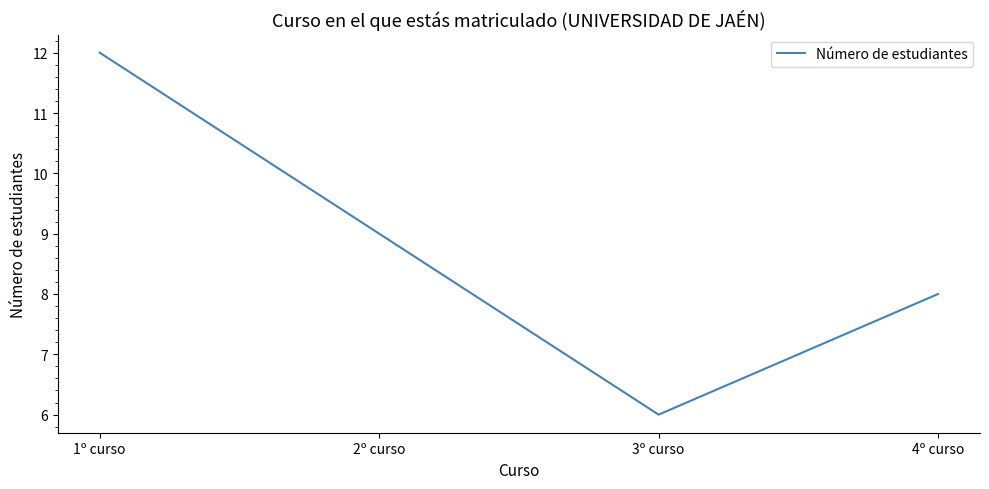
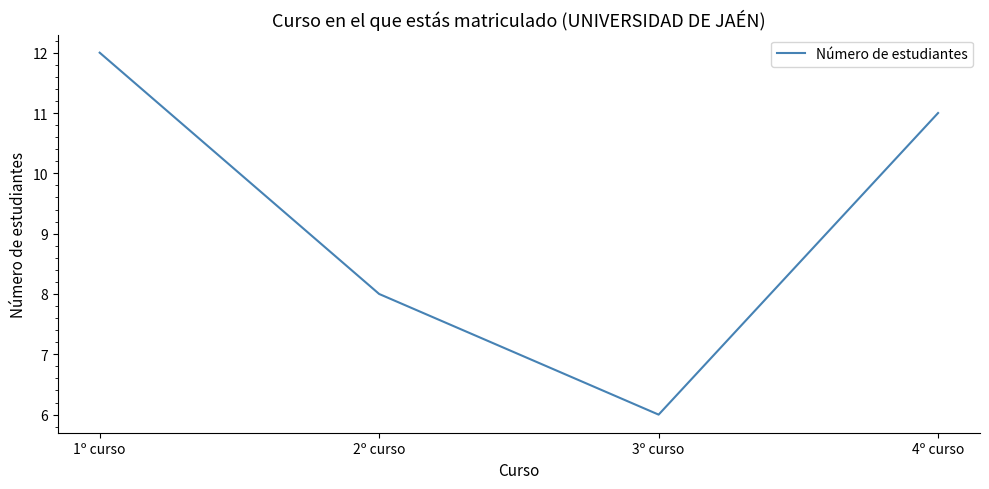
2º curso: 9 -> 8
4º curso: 8 -> 11
